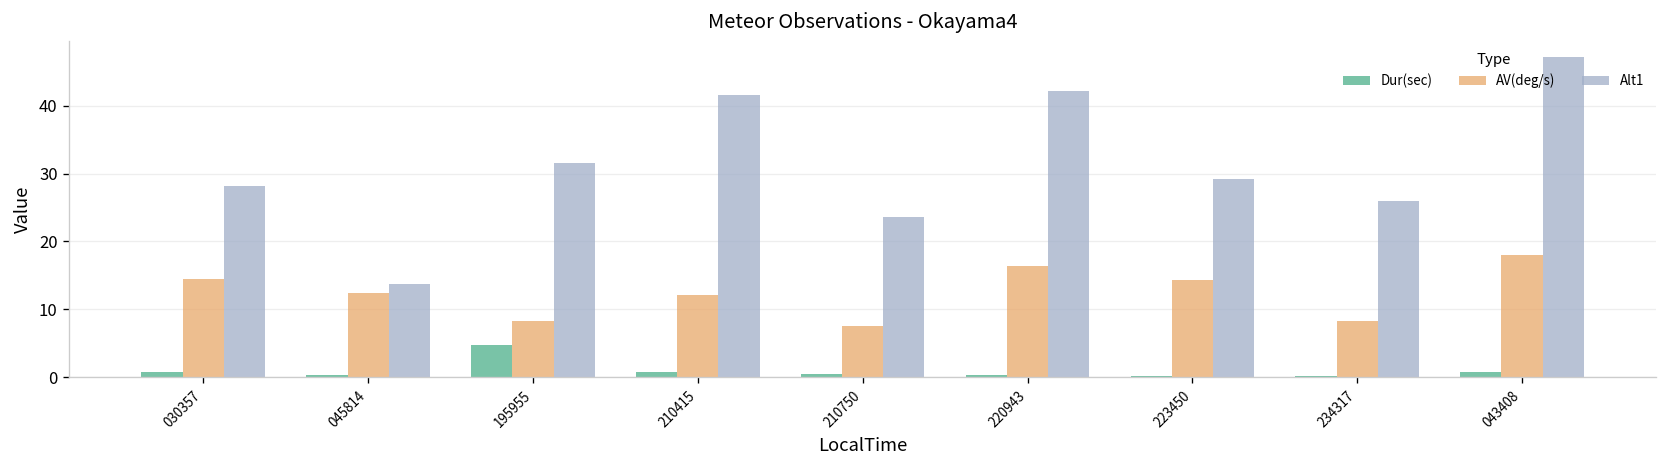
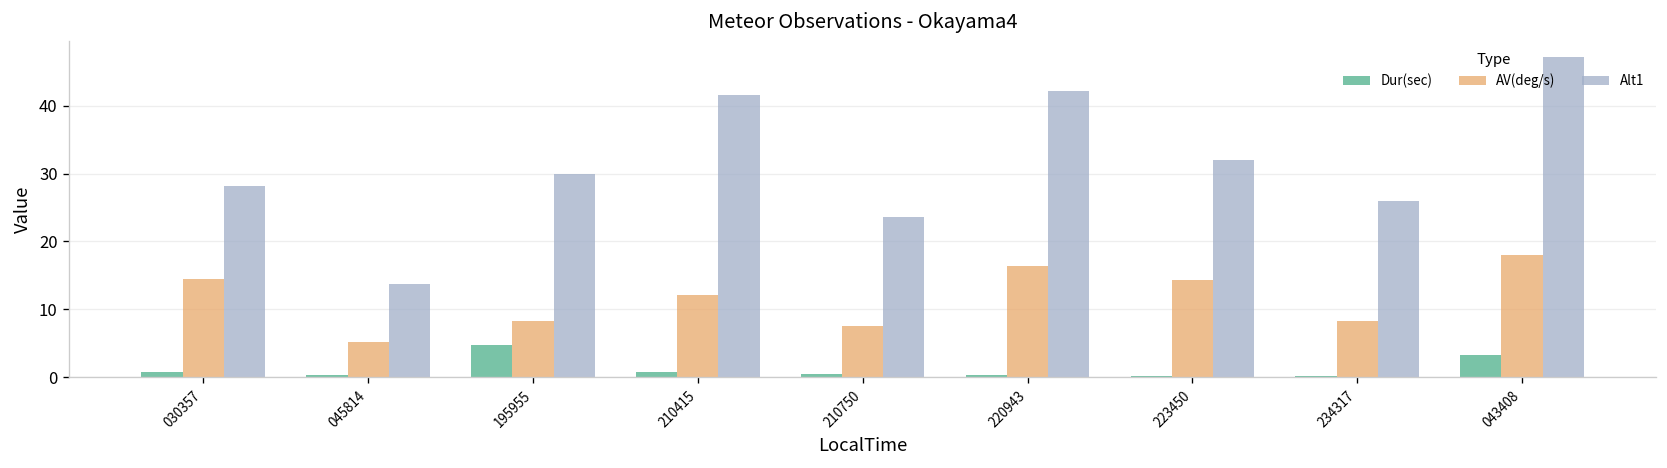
AV(deg/s), 045814: 12 -> 5
Alt1, 195955: 32 -> 30
Alt1, 223450: 29 -> 32
Dur(sec), 043408: 1 -> 3
